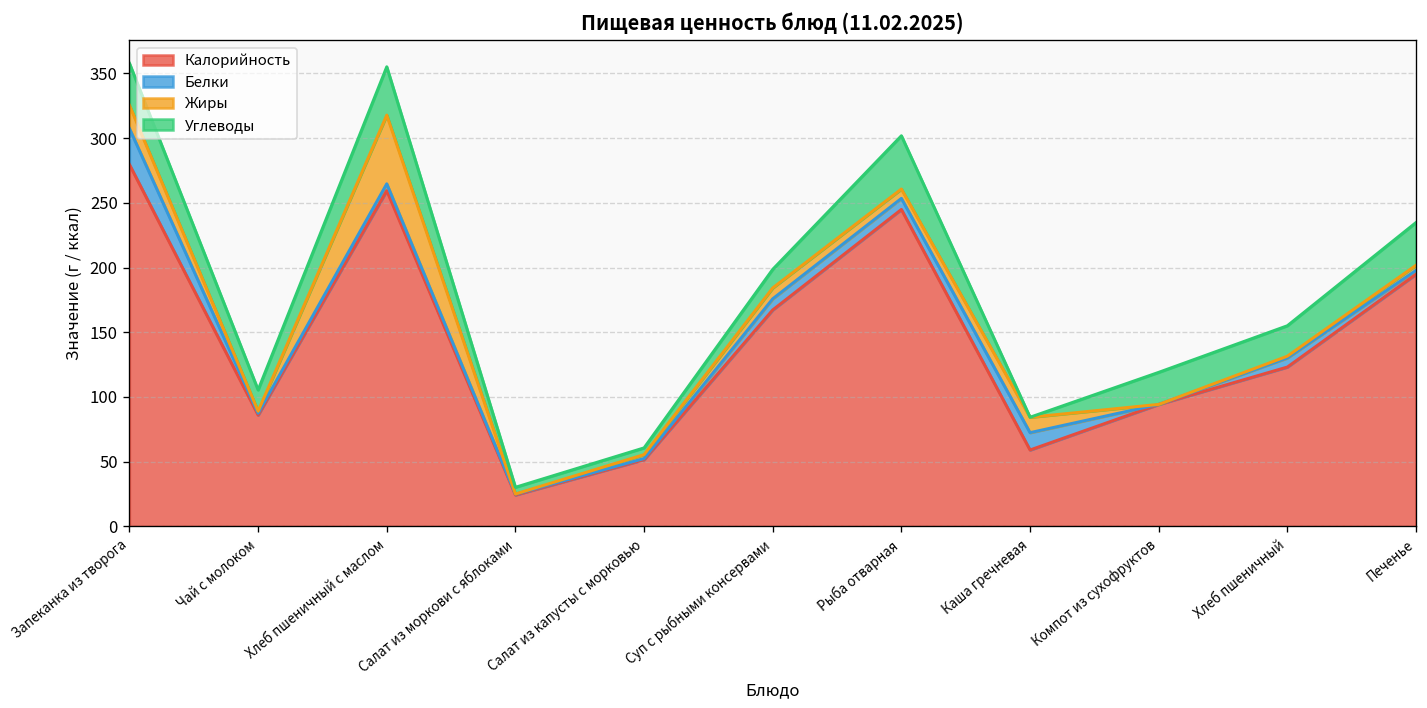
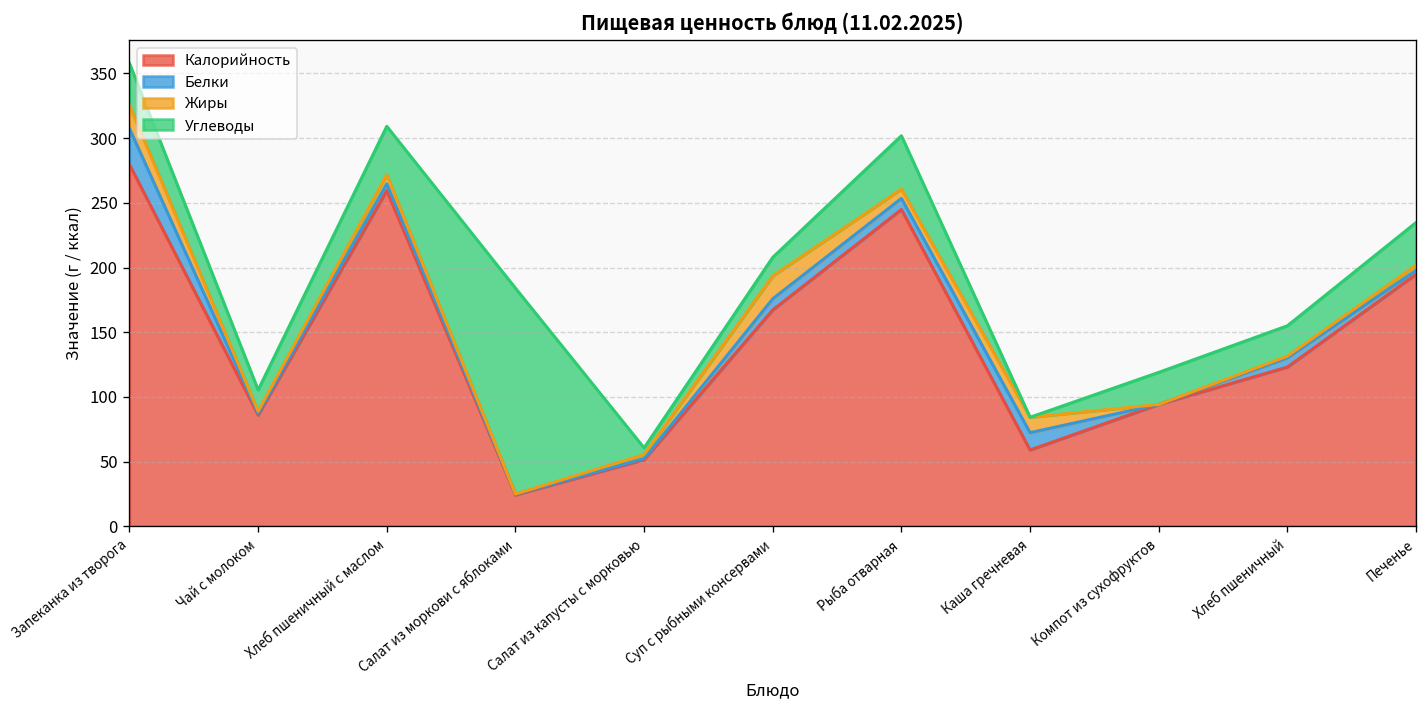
Жиры, Хлеб пшеничный с маслом: 53 -> 7
Углеводы, Салат из моркови с яблоками: 5 -> 159
Жиры, Суп с рыбными консервами: 8 -> 18
